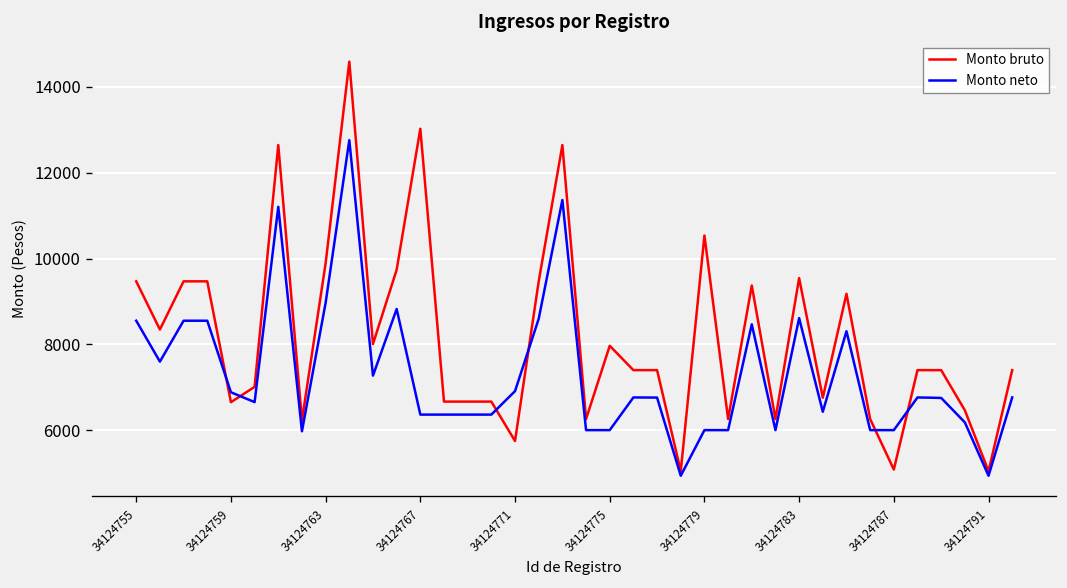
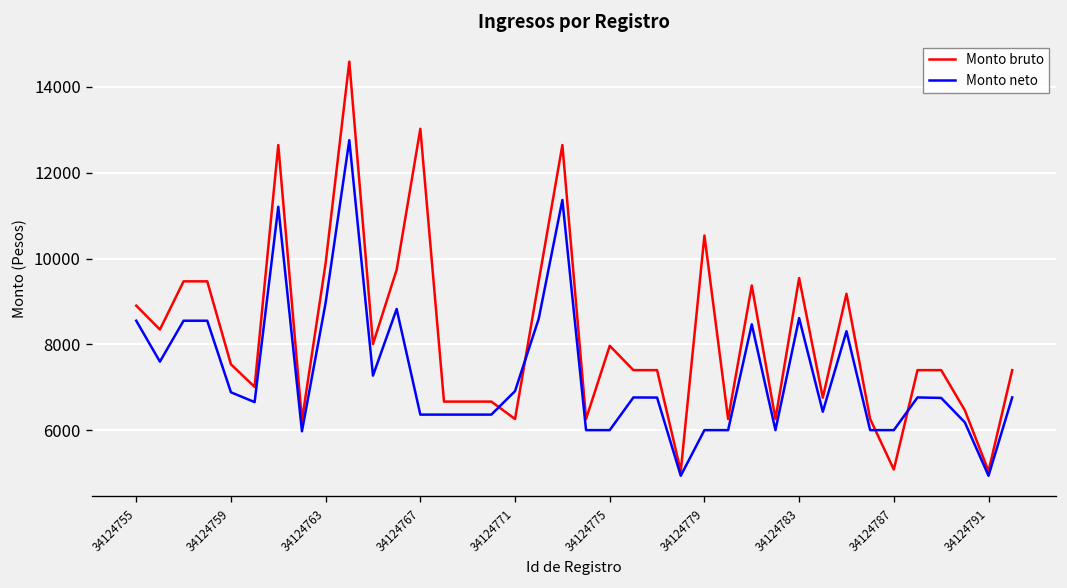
Monto bruto, 34124755: 9500 -> 8900
Monto bruto, 34124759: 6700 -> 7500
Monto bruto, 34124771: 5700 -> 6300
